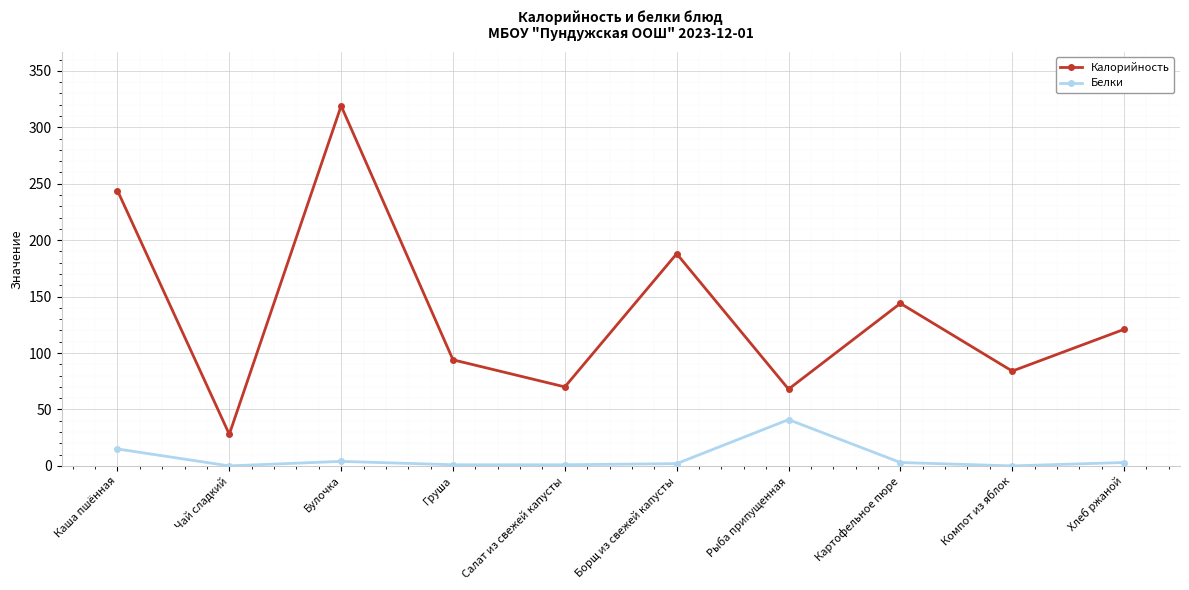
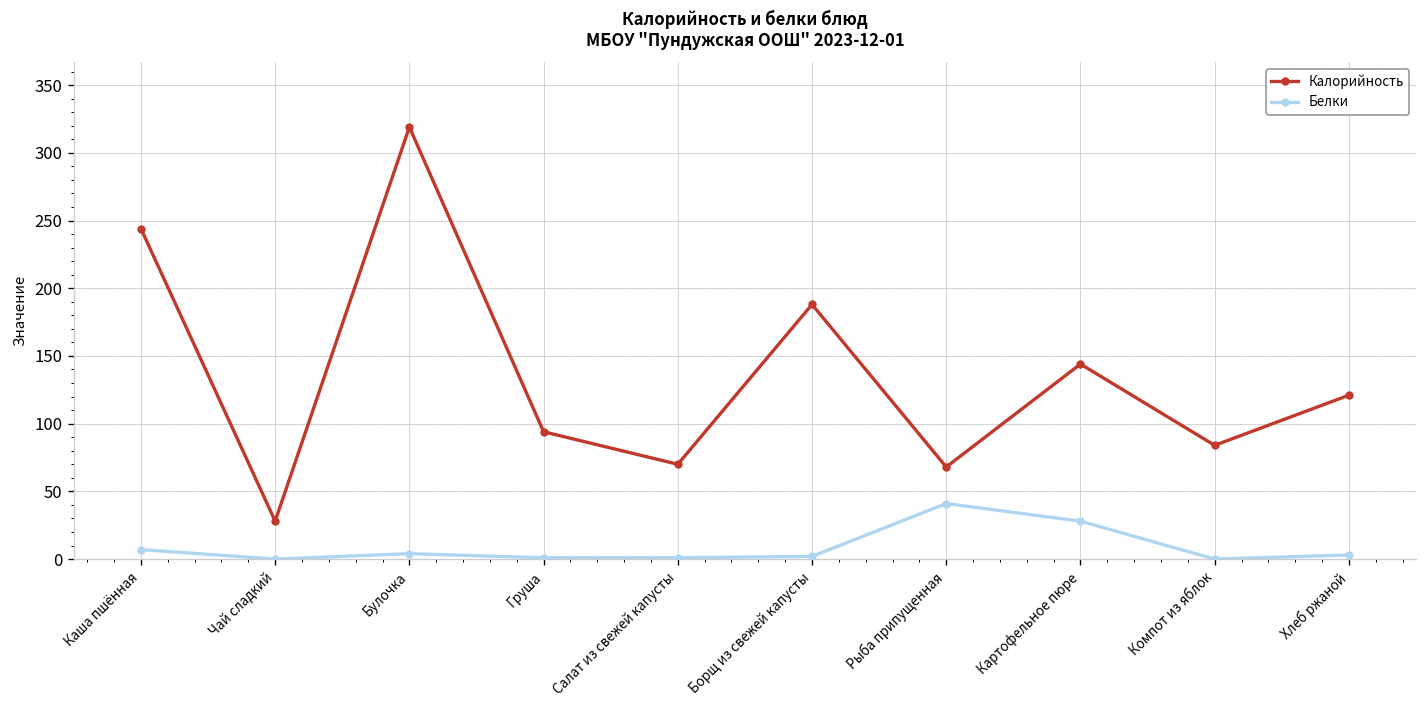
Белки, Каша пшённая: 15 -> 7
Белки, Картофельное пюре: 3 -> 28
